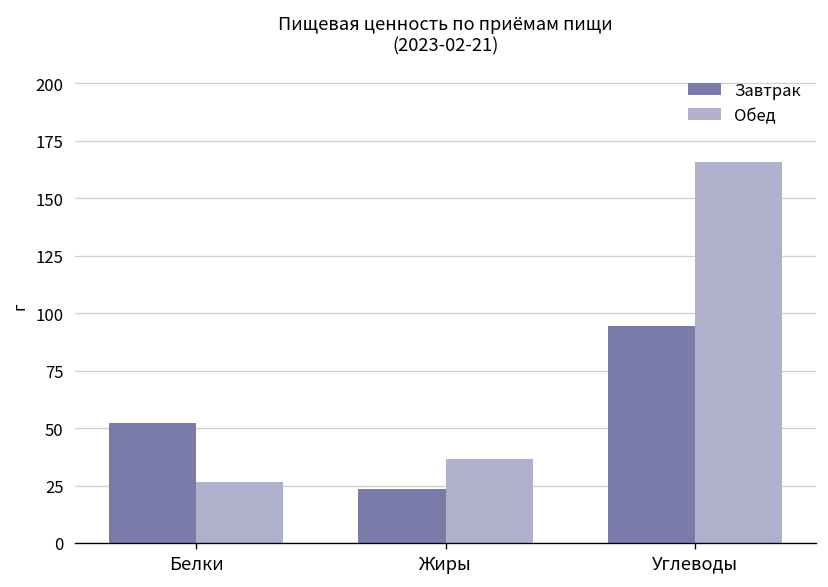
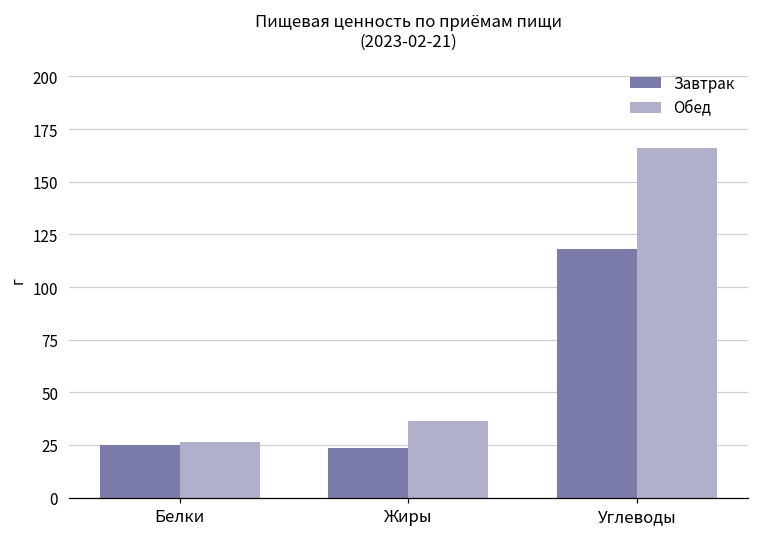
Завтрак, Белки: 52 -> 25
Завтрак, Углеводы: 94 -> 118
